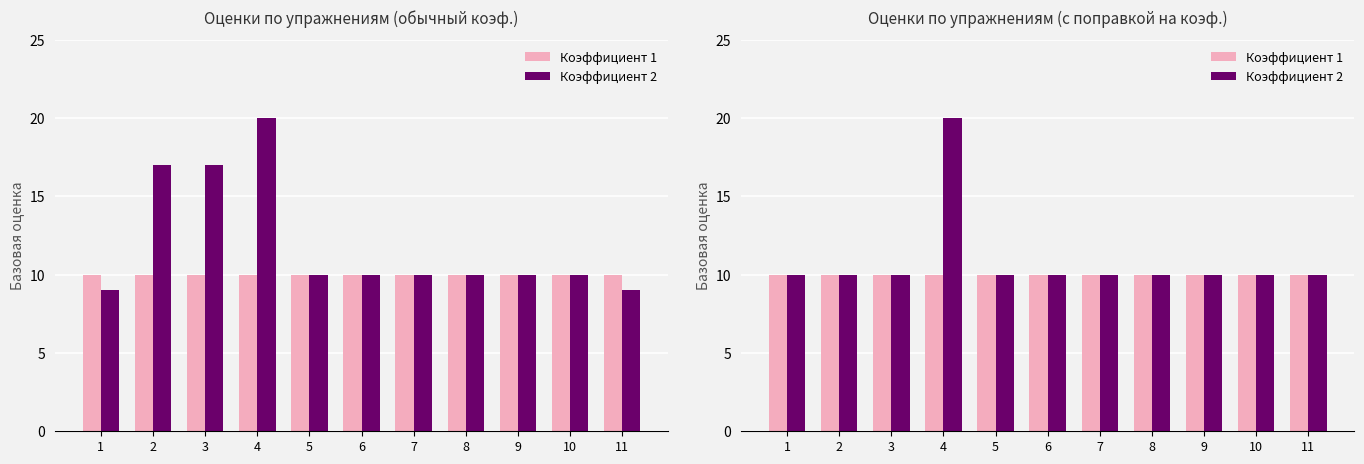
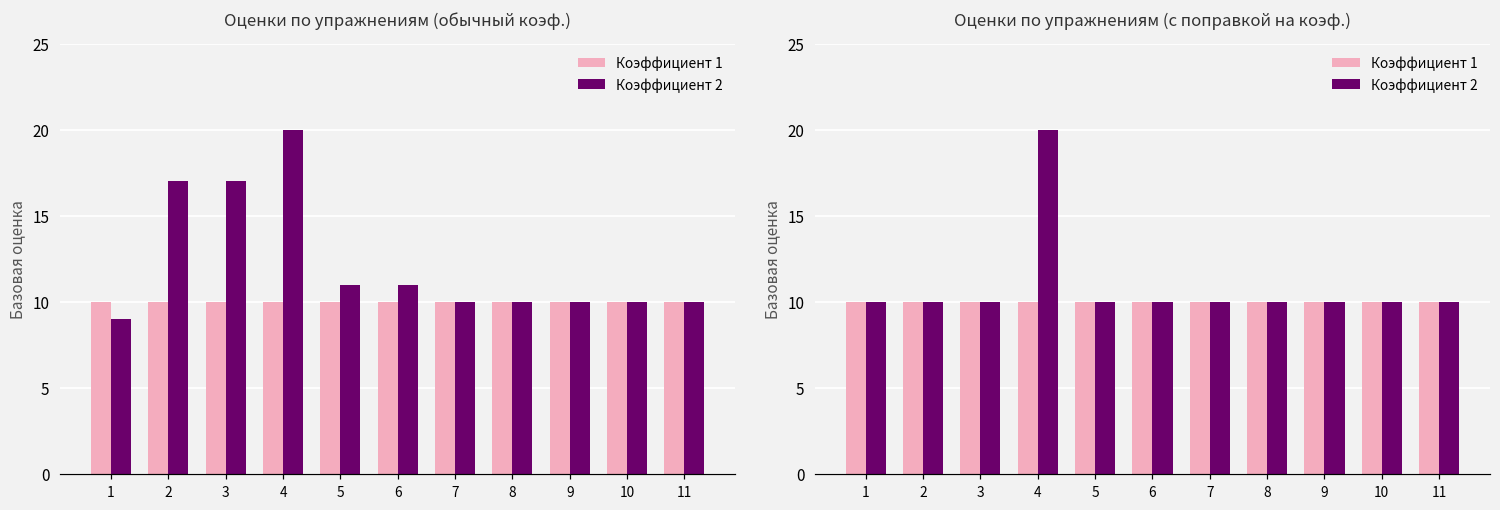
Оценки по упражнениям (обычный коэф.), Коэффициент 2, 5: 10 -> 11
Оценки по упражнениям (обычный коэф.), Коэффициент 2, 6: 10 -> 11
Оценки по упражнениям (обычный коэф.), Коэффициент 2, 11: 9 -> 10
